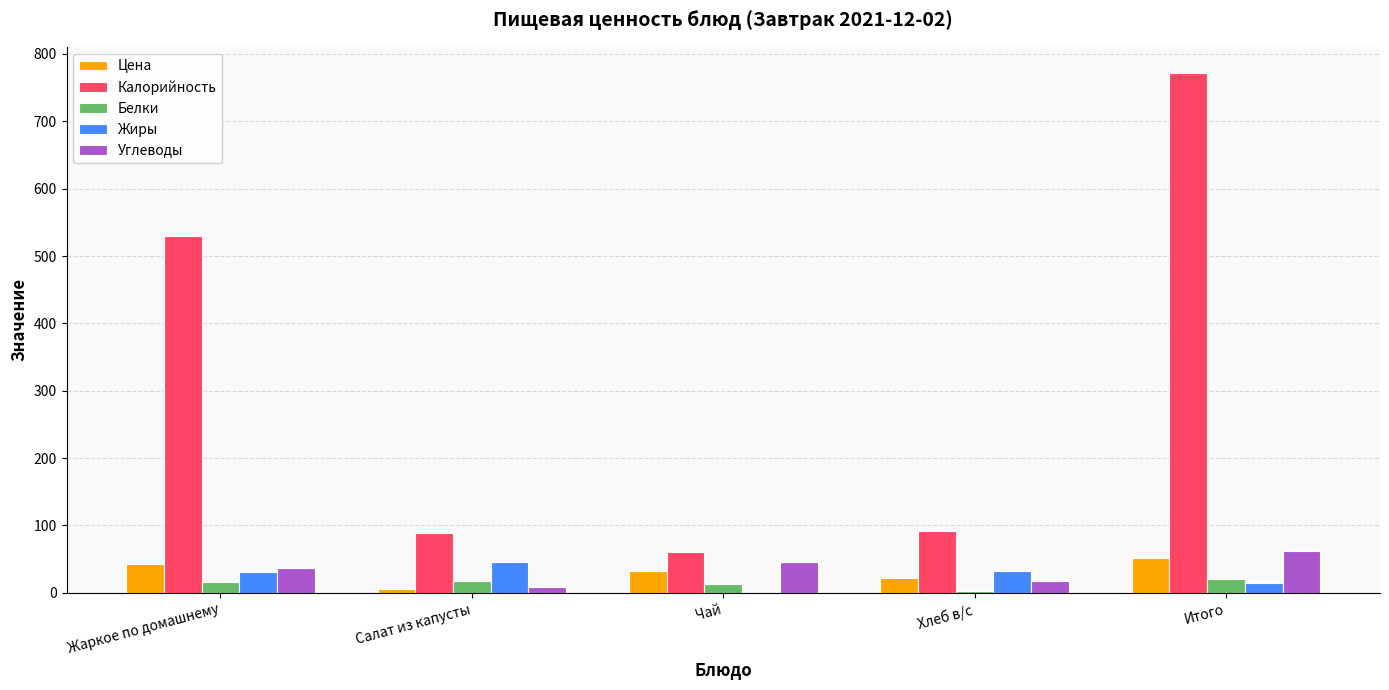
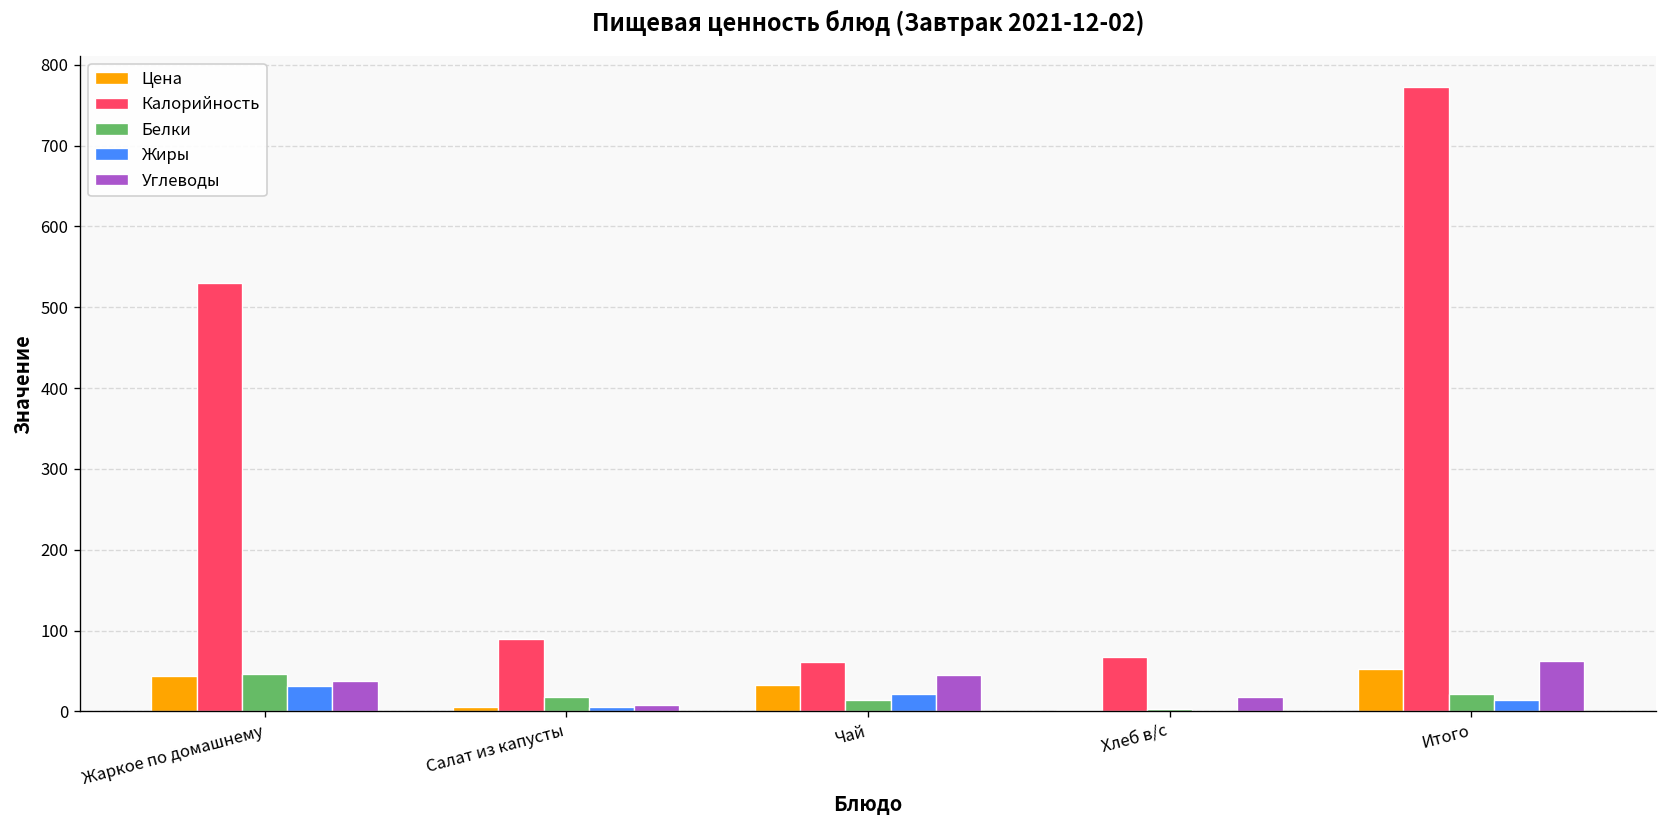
Белки, Жаркое по домашнему: 20 -> 50
Жиры, Салат из капусты: 50 -> 10
Жиры, Чай: 0 -> 20
Цена, Хлеб в/с: 20 -> 0
Калорийность, Хлеб в/с: 90 -> 70
Жиры, Хлеб в/с: 30 -> 0
